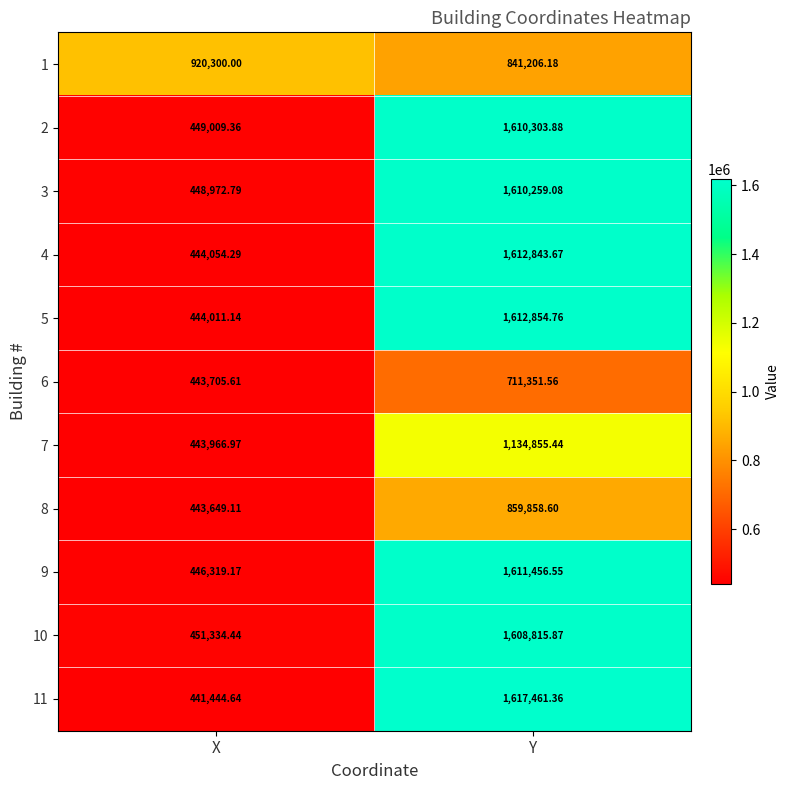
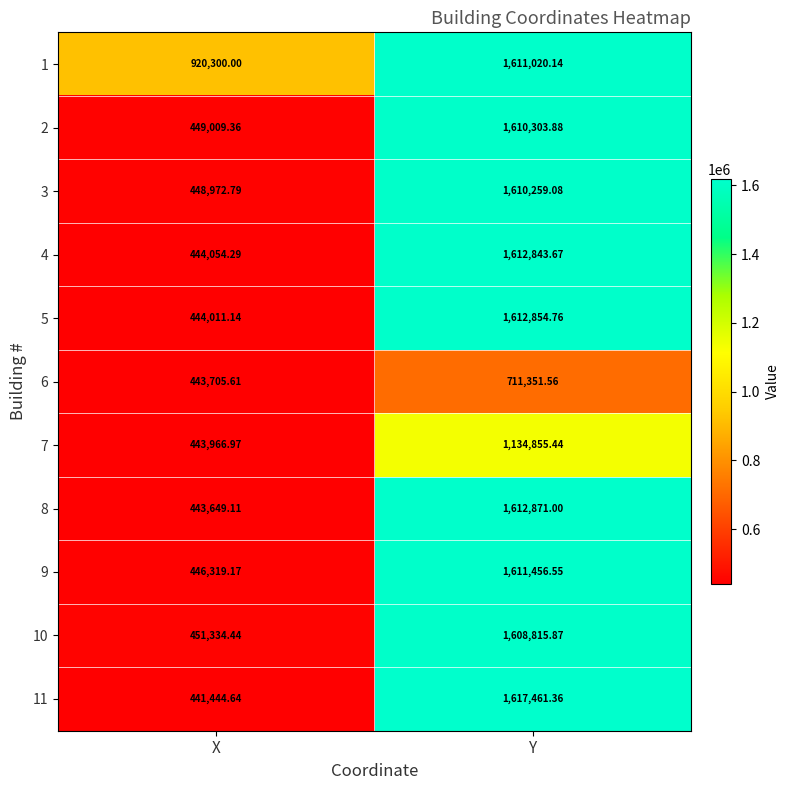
1, Y: 841,206.18 -> 1,611,020.14
8, Y: 859,858.60 -> 1,612,871.00
